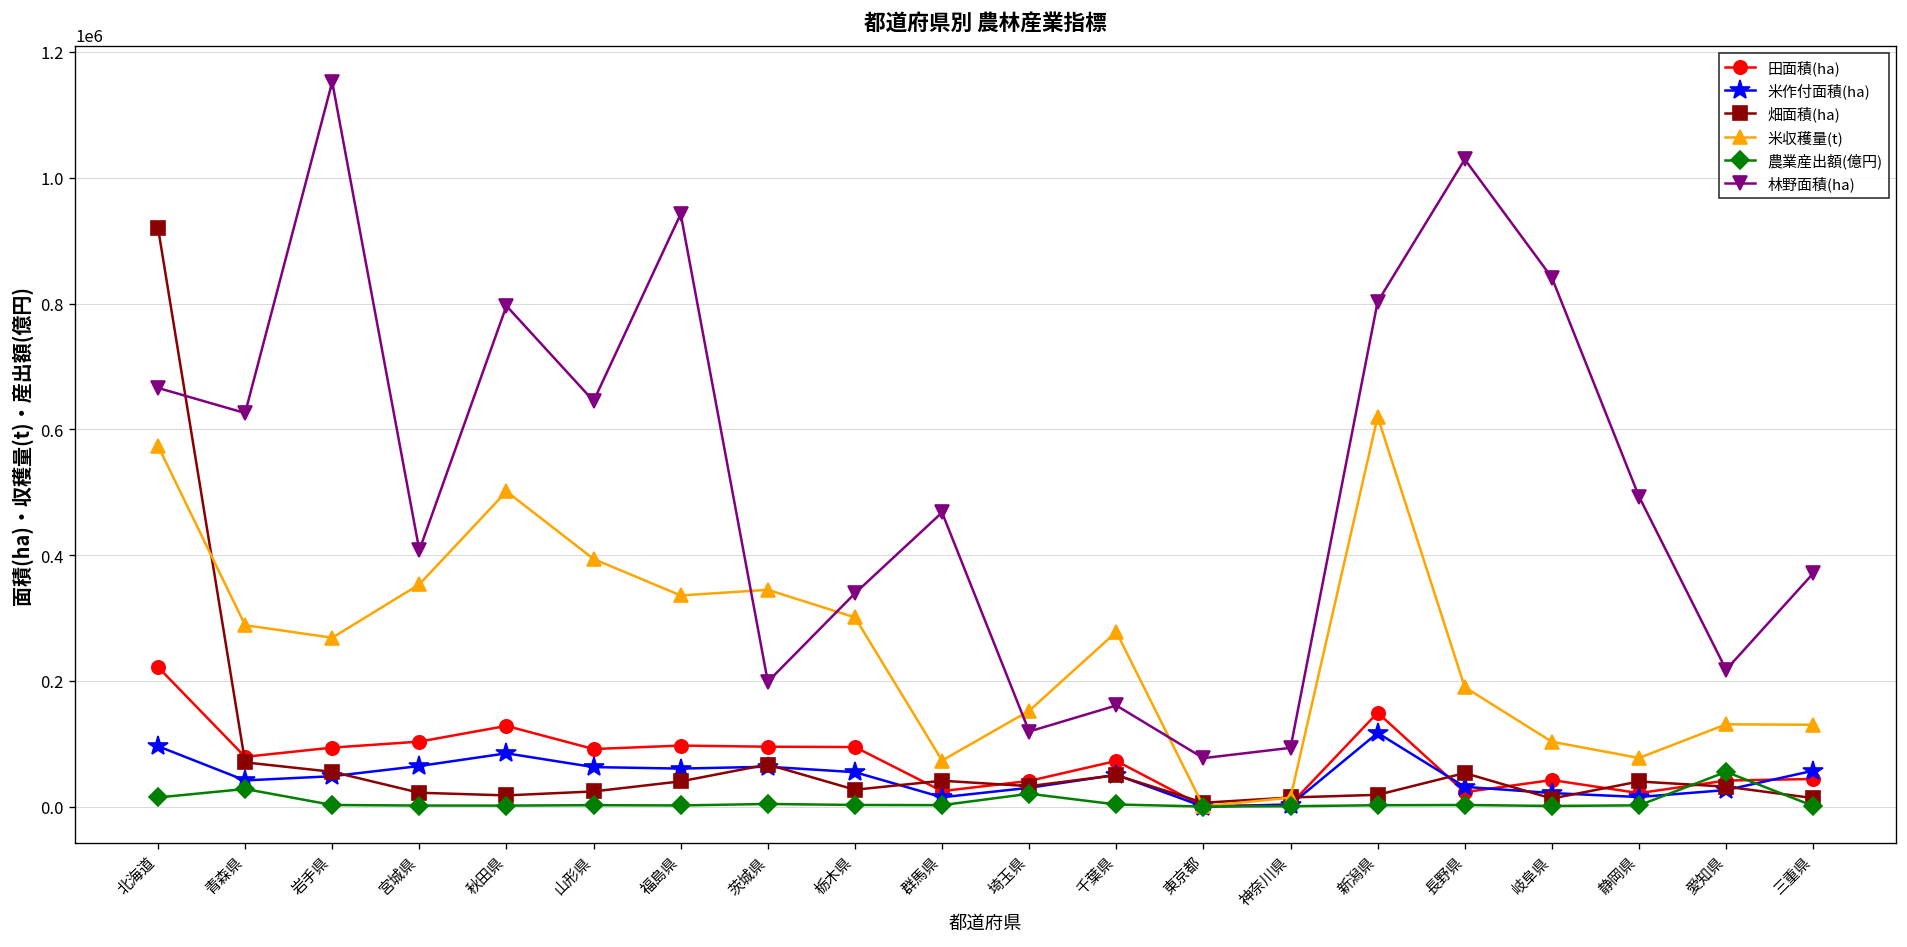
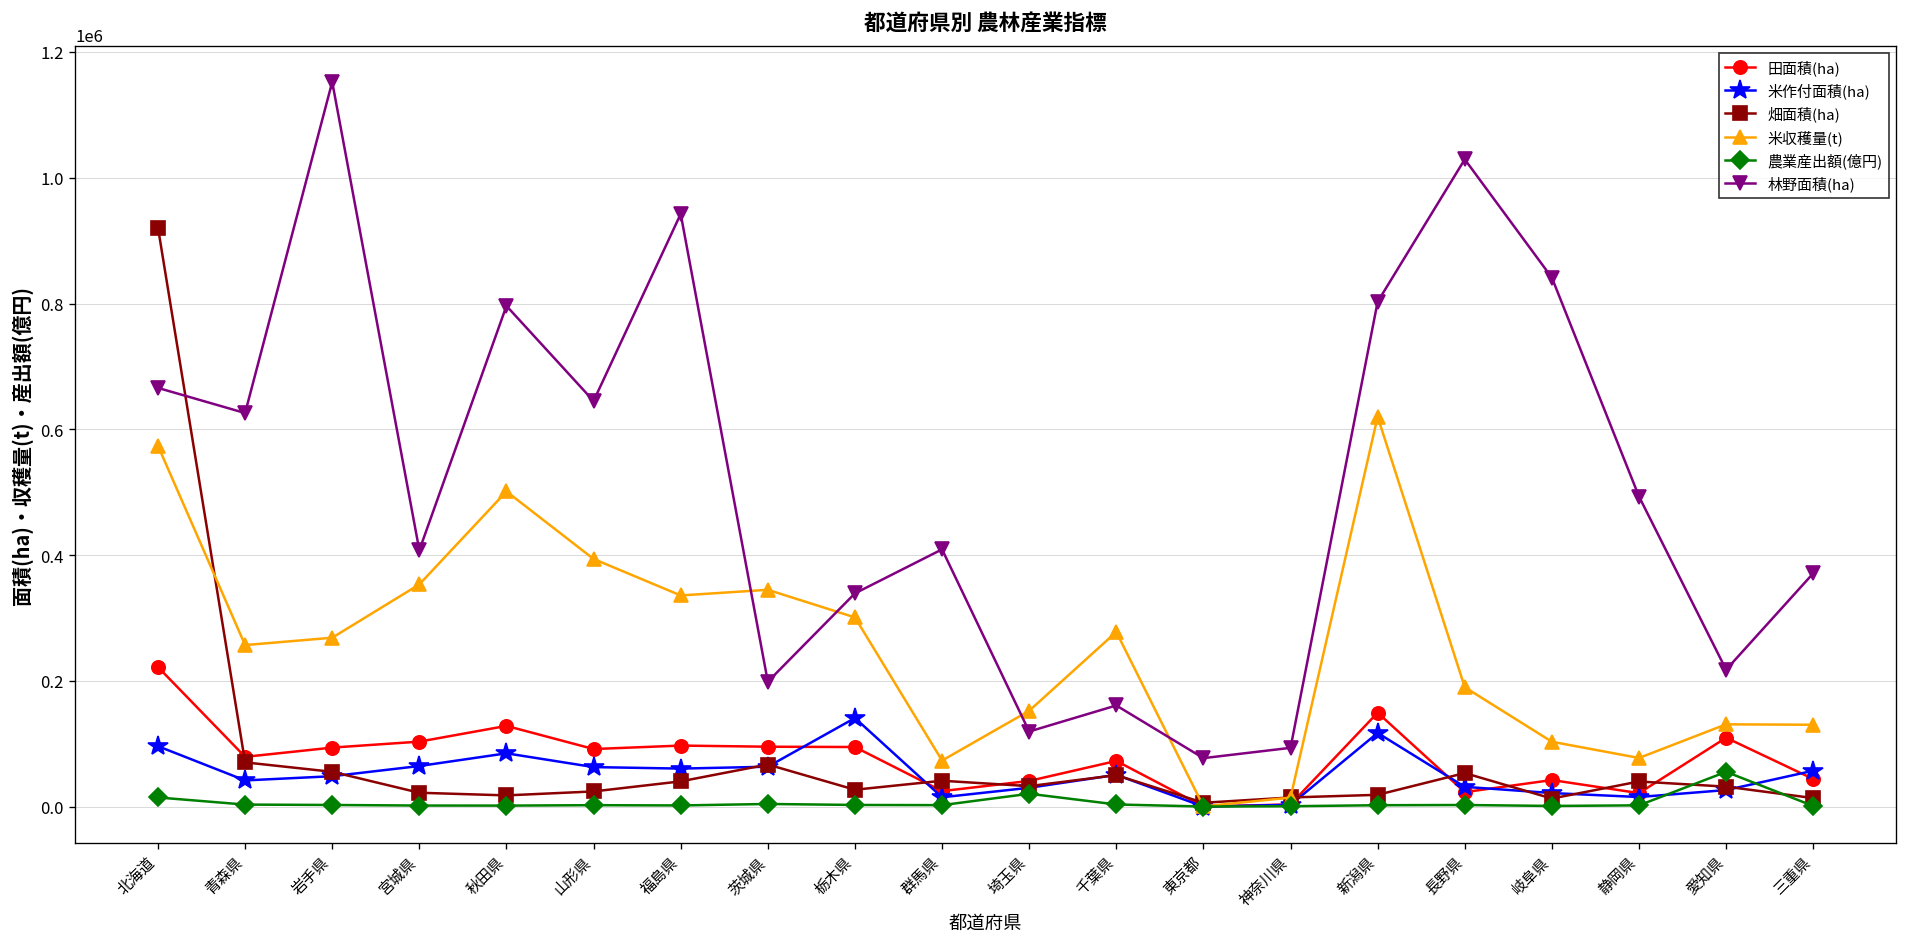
米収穫量(t), 青森県: 290000 -> 260000
農業産出額(億円), 青森県: 30000 -> 0
米作付面積(ha), 栃木県: 50000 -> 140000
林野面積(ha), 群馬県: 470000 -> 410000
田面積(ha), 愛知県: 40000 -> 110000
